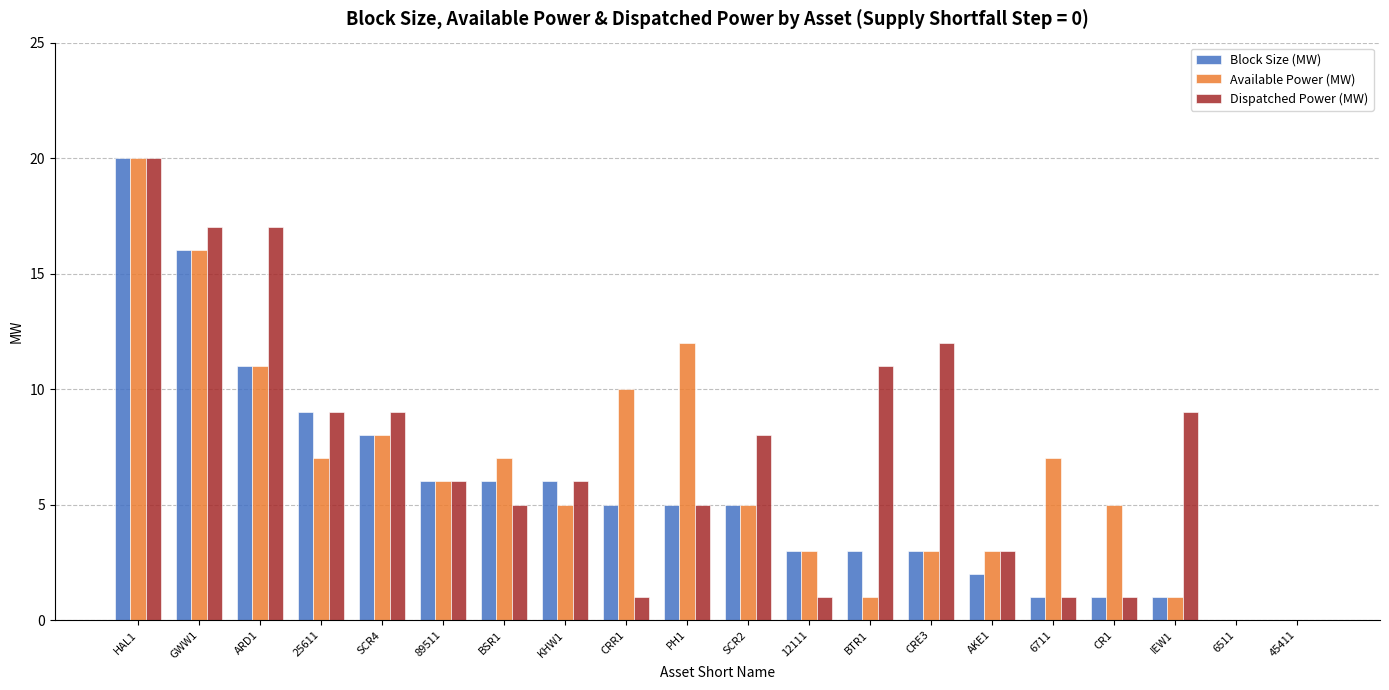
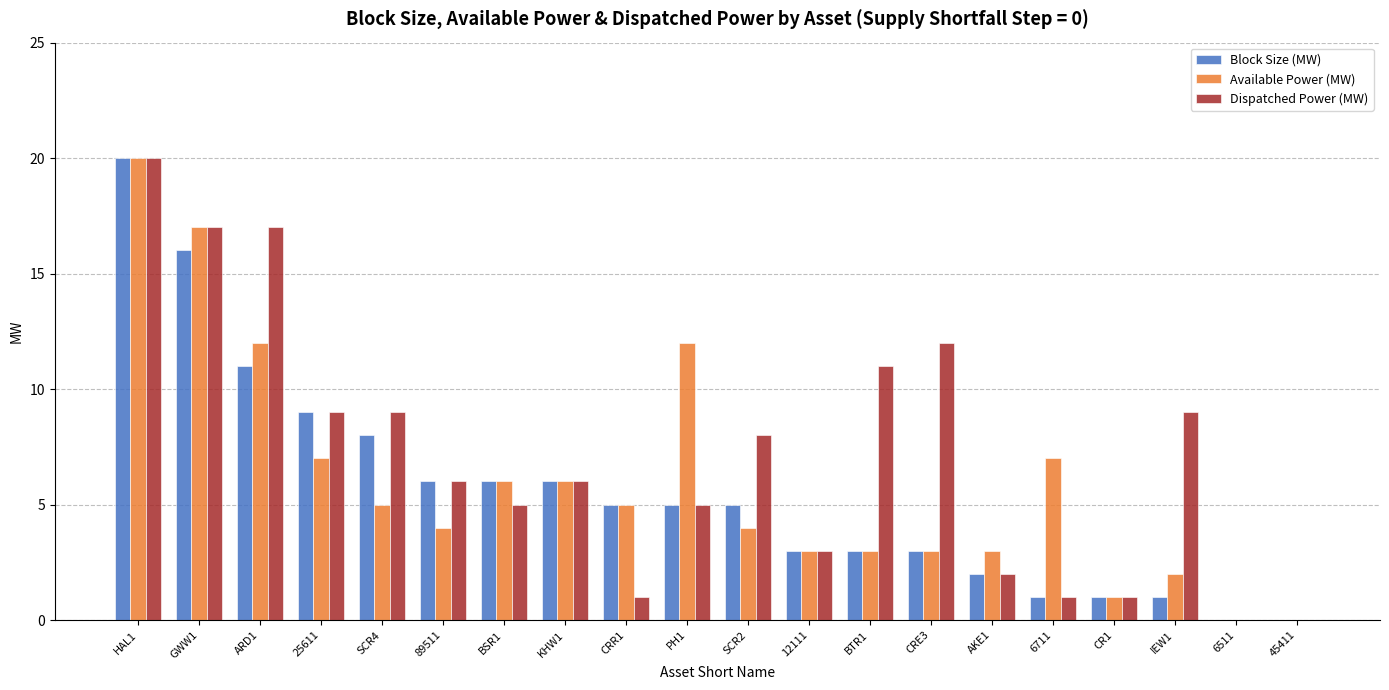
Available Power (MW), GWW1: 16 -> 17
Available Power (MW), ARD1: 11 -> 12
Available Power (MW), SCR4: 8 -> 5
Available Power (MW), 89511: 6 -> 4
Available Power (MW), BSR1: 7 -> 6
Available Power (MW), KHW1: 5 -> 6
Available Power (MW), CRR1: 10 -> 5
Available Power (MW), SCR2: 5 -> 4
Dispatched Power (MW), 12111: 1 -> 3
Available Power (MW), BTR1: 1 -> 3
Dispatched Power (MW), AKE1: 3 -> 2
Available Power (MW), CR1: 5 -> 1
Available Power (MW), IEW1: 1 -> 2
